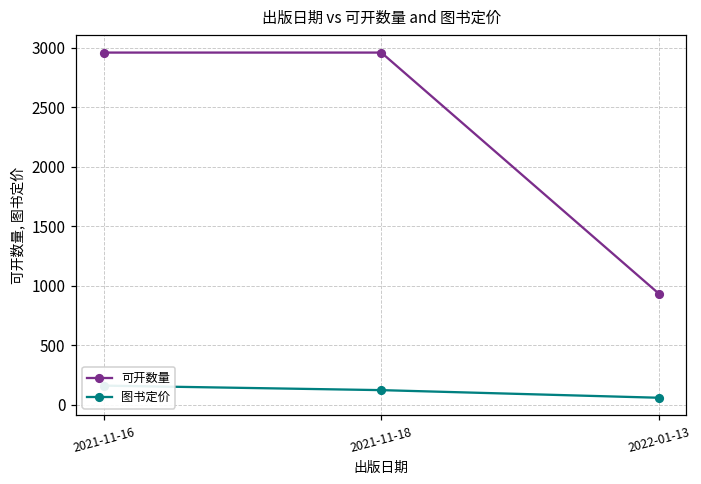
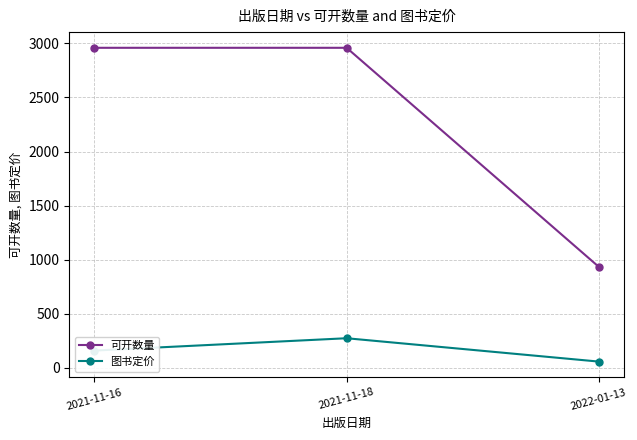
图书定价, 2021-11-18: 120 -> 270
